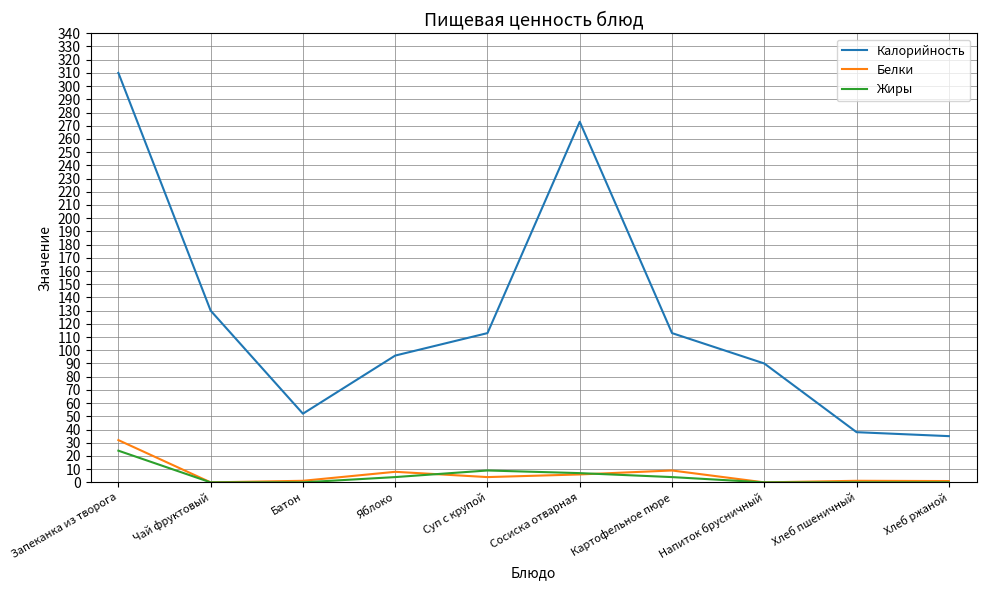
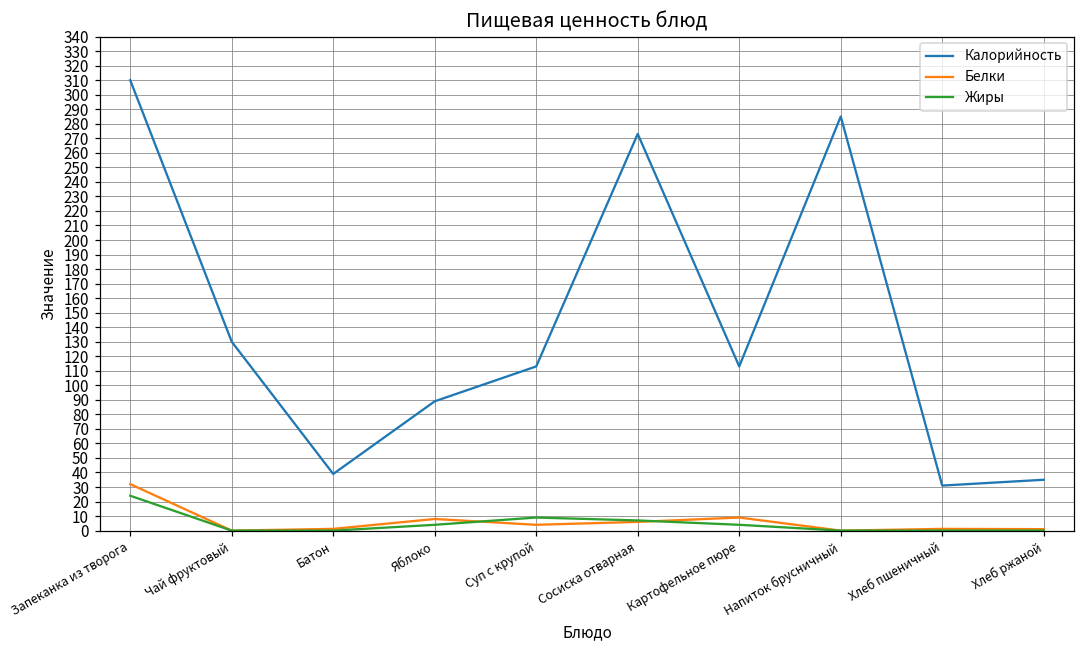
Калорийность, Батон: 52 -> 39
Калорийность, Яблоко: 96 -> 89
Калорийность, Напиток брусничный: 90 -> 285
Калорийность, Хлеб пшеничный: 38 -> 31
